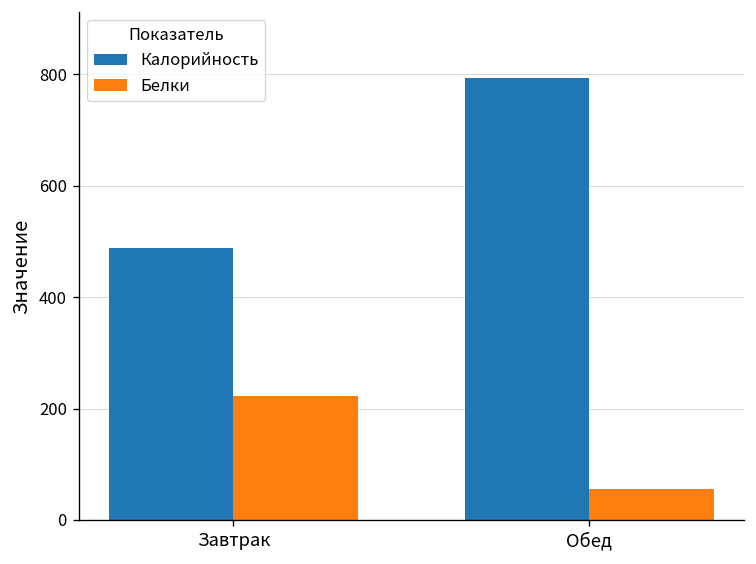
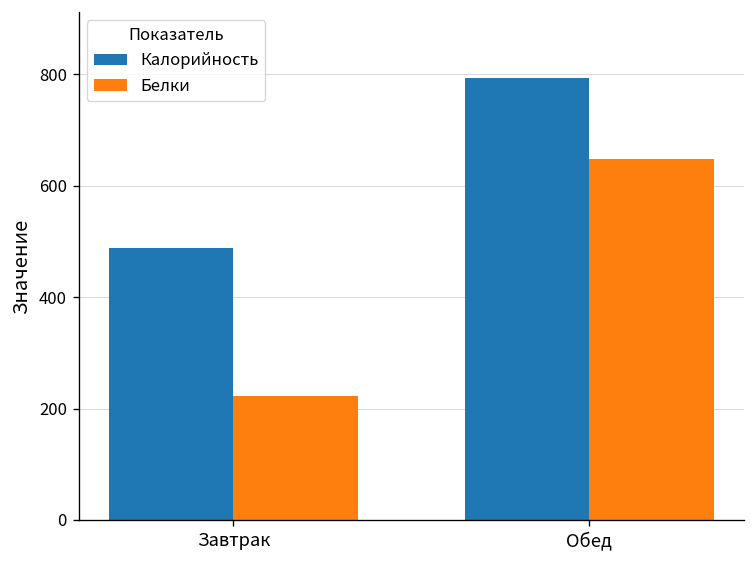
Белки, Обед: 60 -> 650
